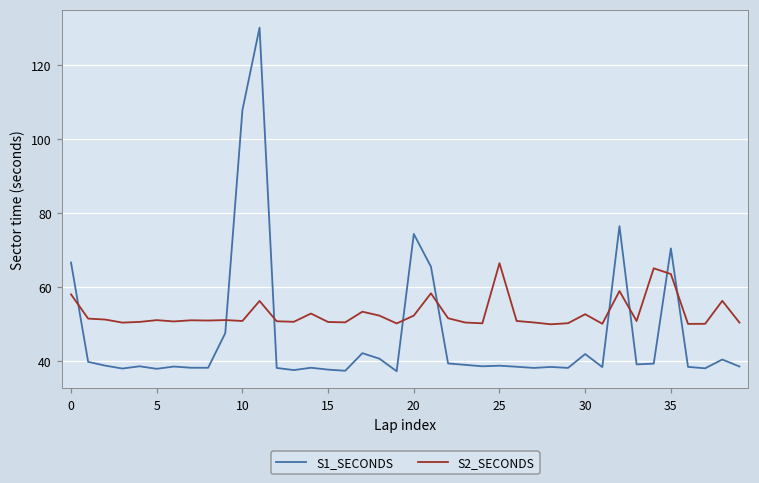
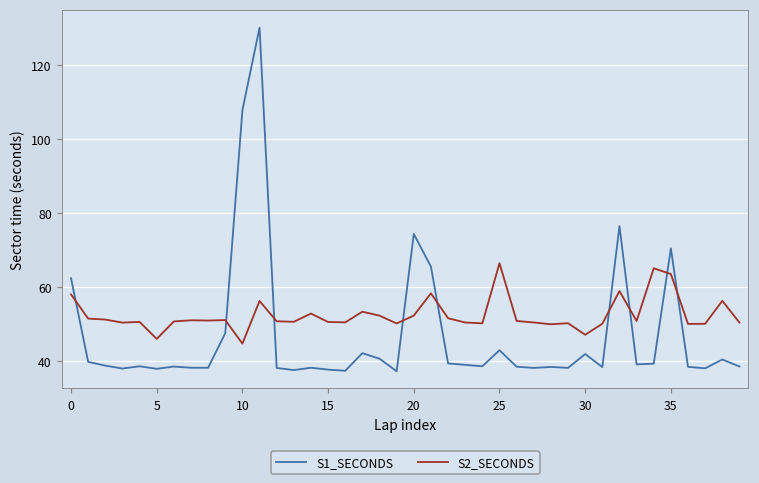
S1_SECONDS, 0: 67 -> 62
S2_SECONDS, 5: 51 -> 46
S2_SECONDS, 10: 51 -> 45
S1_SECONDS, 25: 39 -> 43
S2_SECONDS, 30: 53 -> 47
